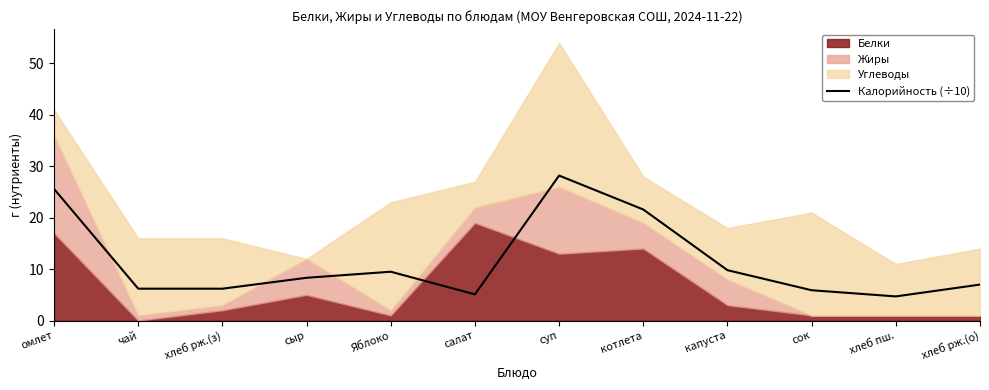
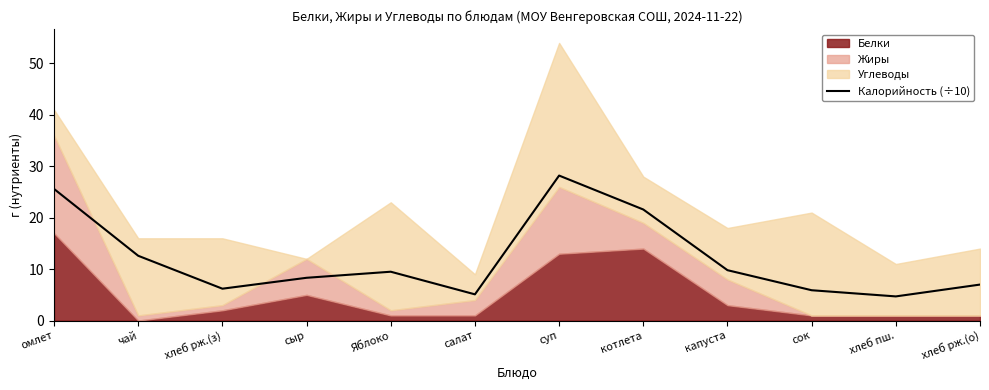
Калорийность (÷10), чай: 6 -> 13
Белки, салат: 19 -> 1
